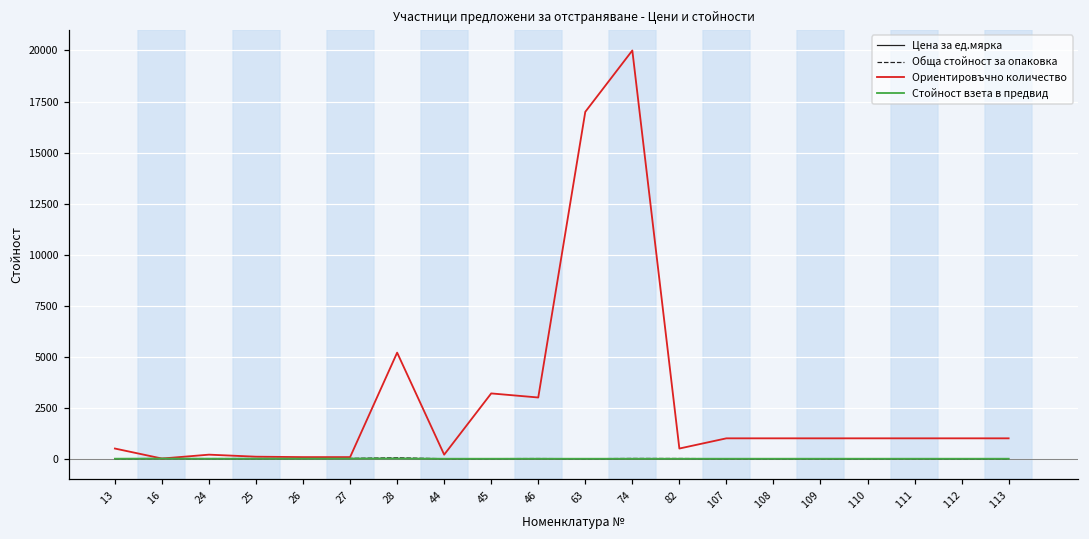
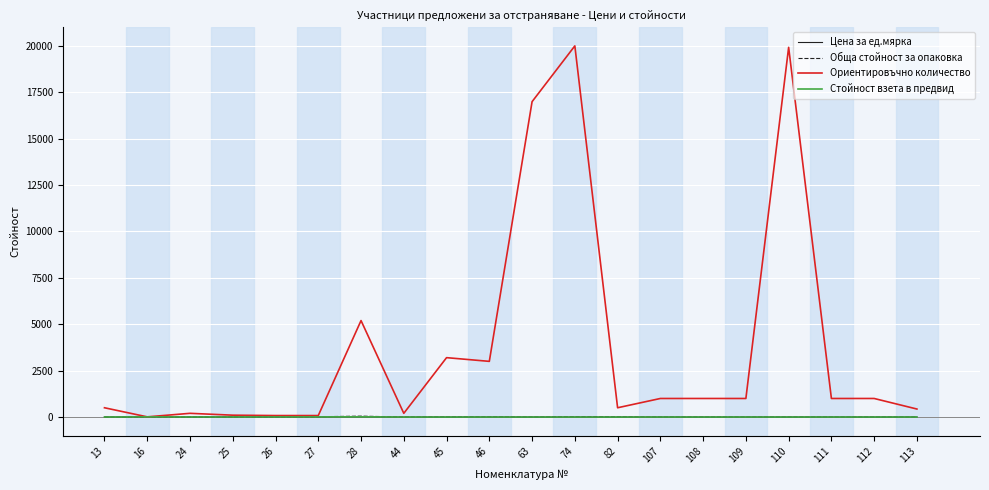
Ориентировъчно количество, 110: 1000 -> 19900
Ориентировъчно количество, 113: 1000 -> 400
